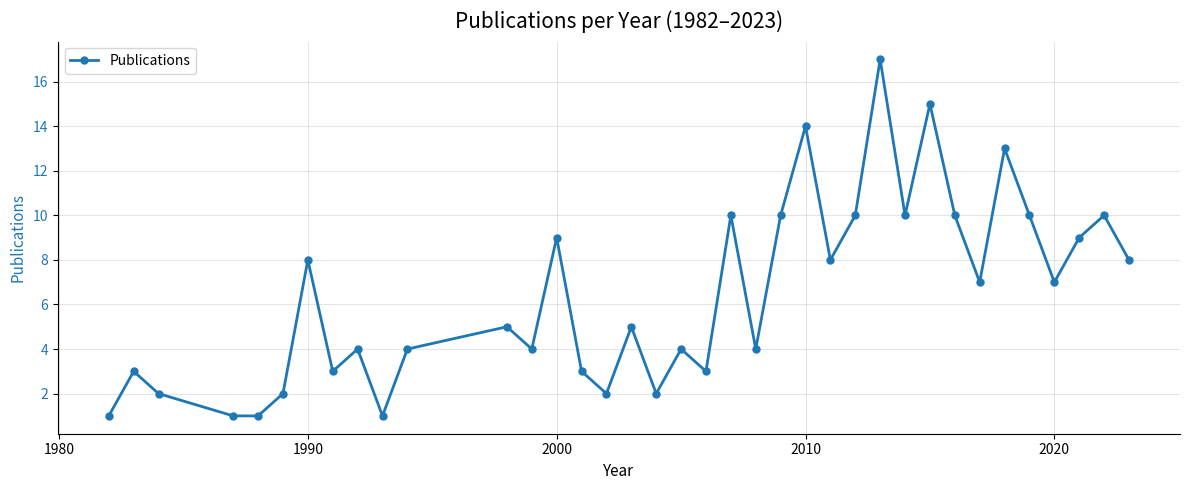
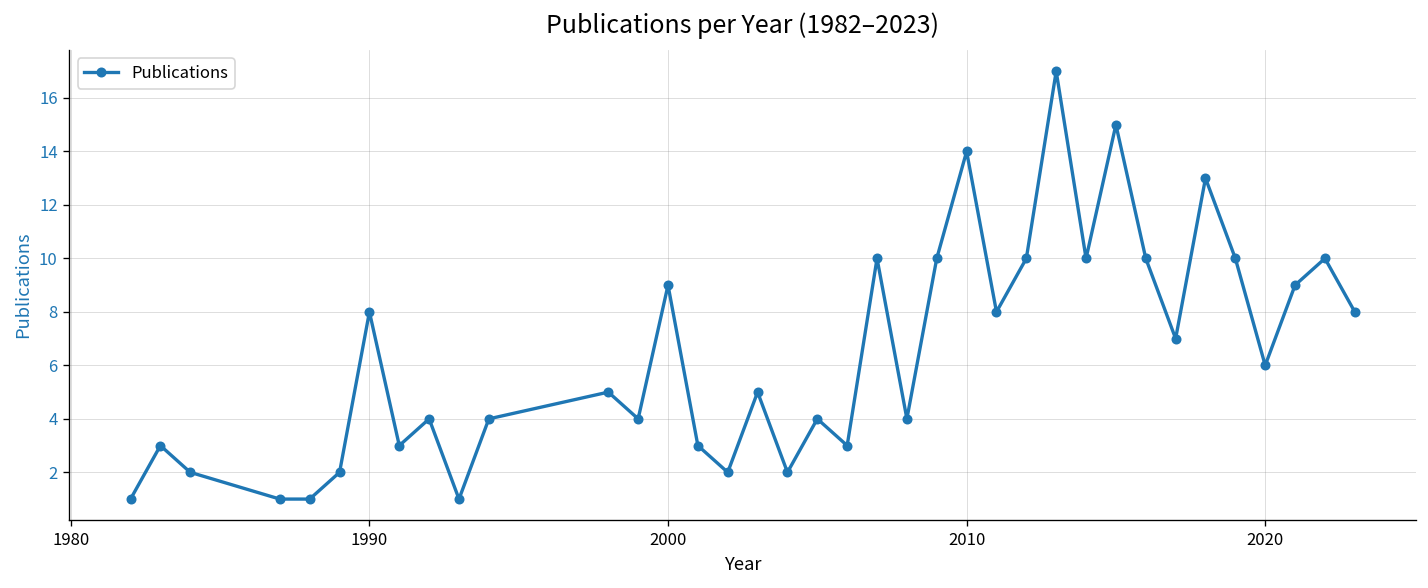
2020: 7 -> 6
